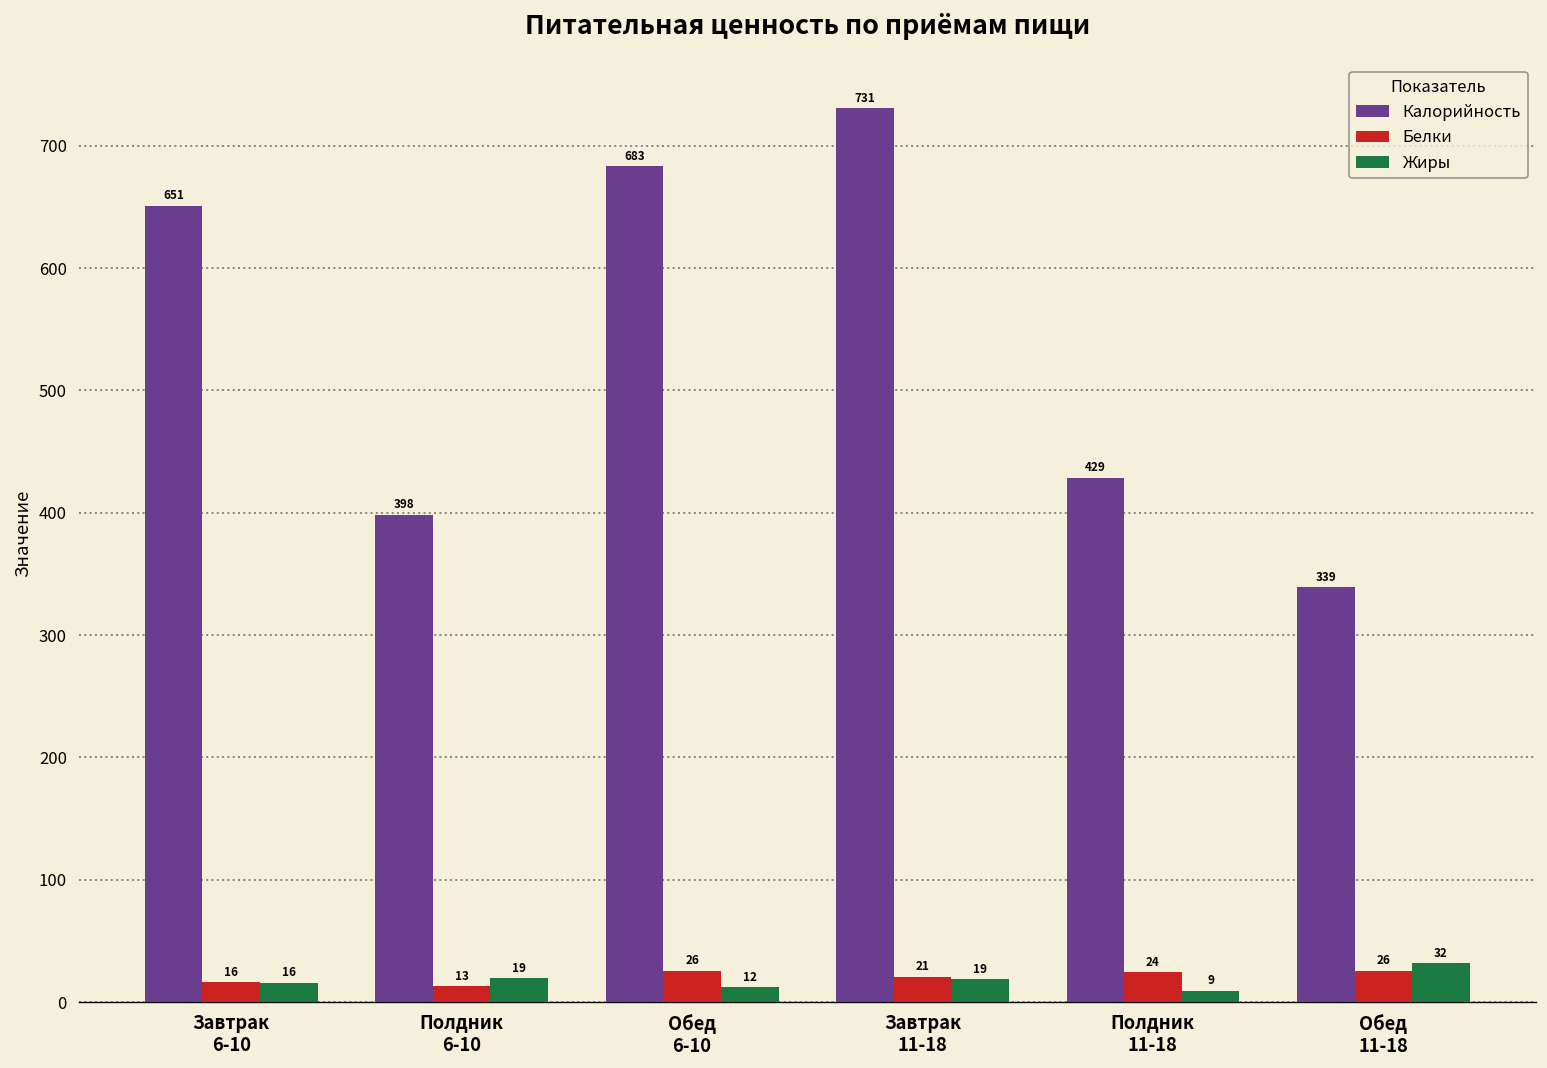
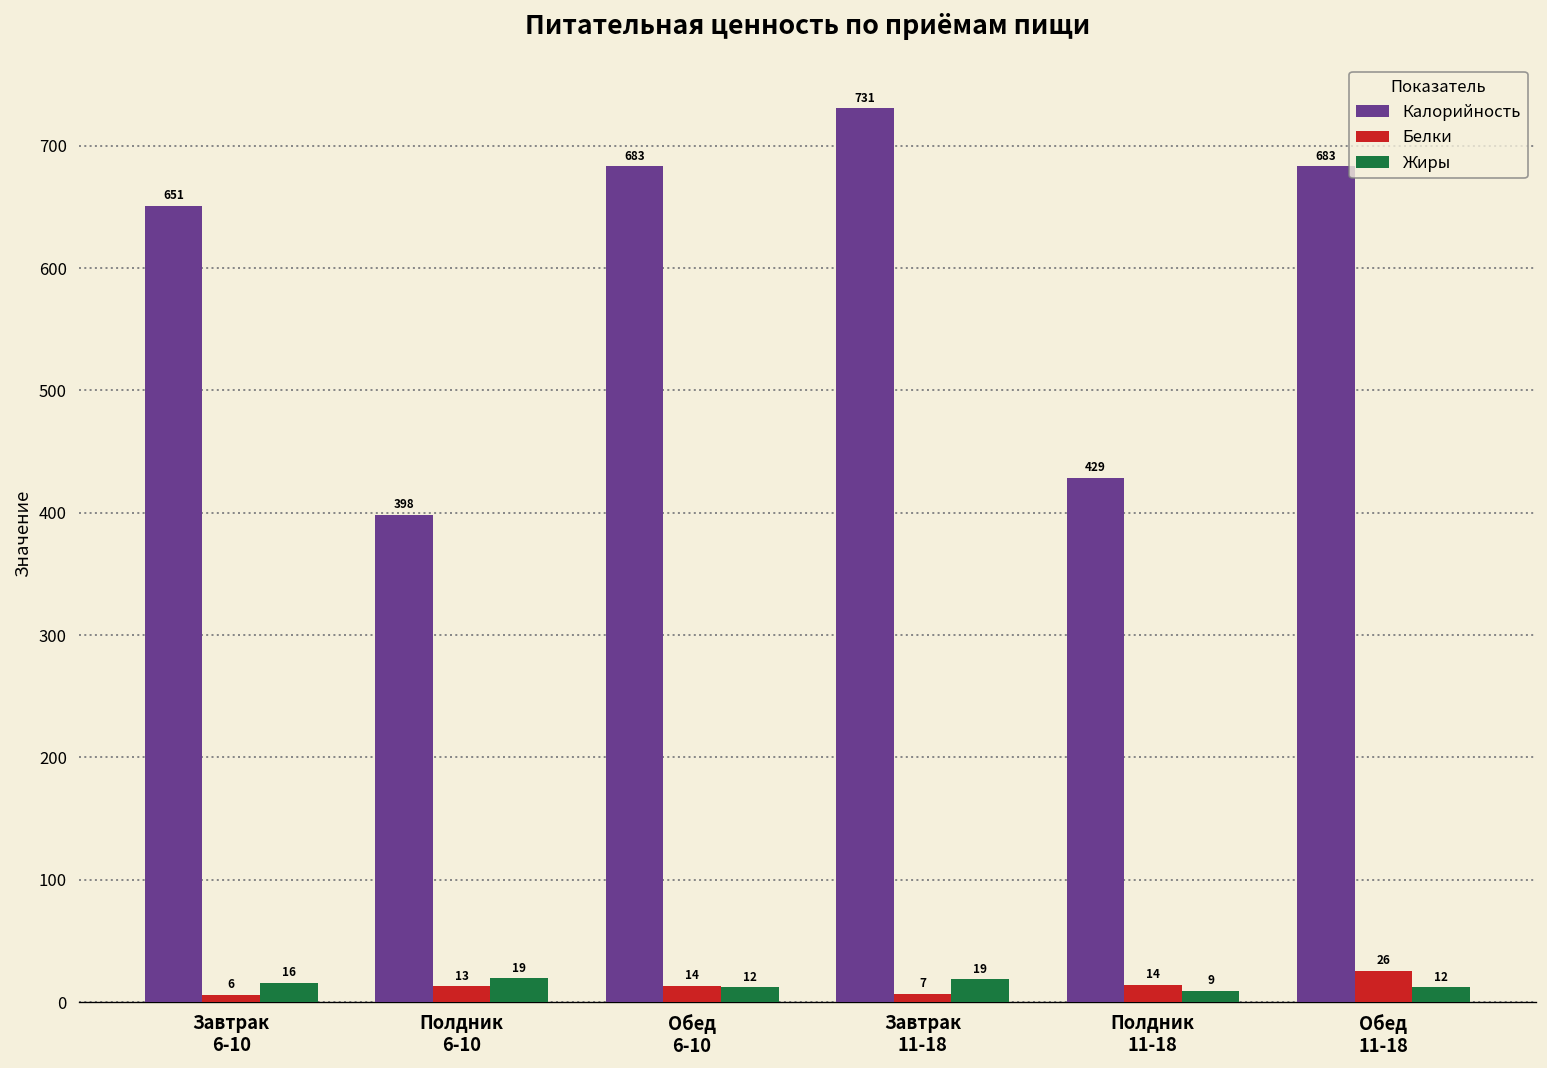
Белки, Завтрак 6-10: 16 -> 6
Белки, Обед 6-10: 26 -> 14
Белки, Завтрак 11-18: 21 -> 7
Белки, Полдник 11-18: 24 -> 14
Калорийность, Обед 11-18: 339 -> 683
Жиры, Обед 11-18: 32 -> 12
